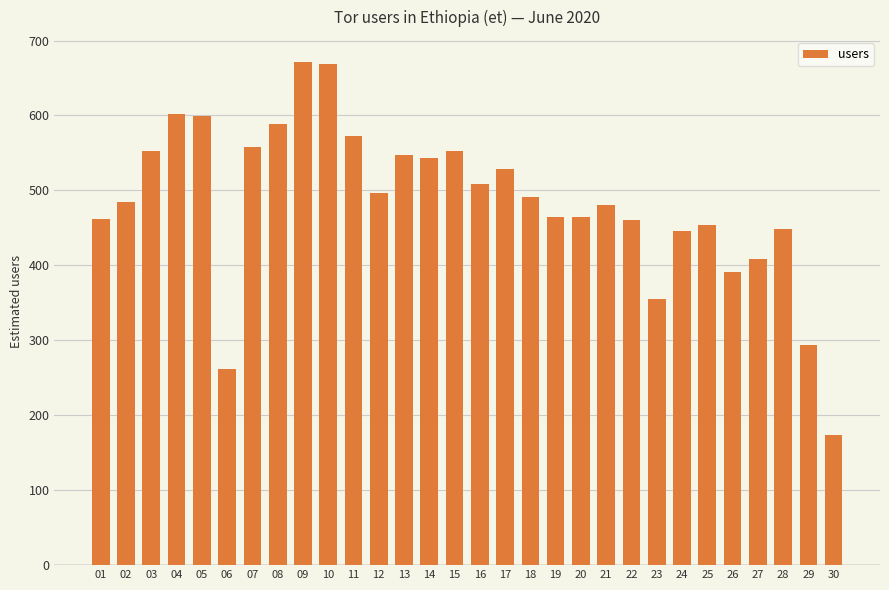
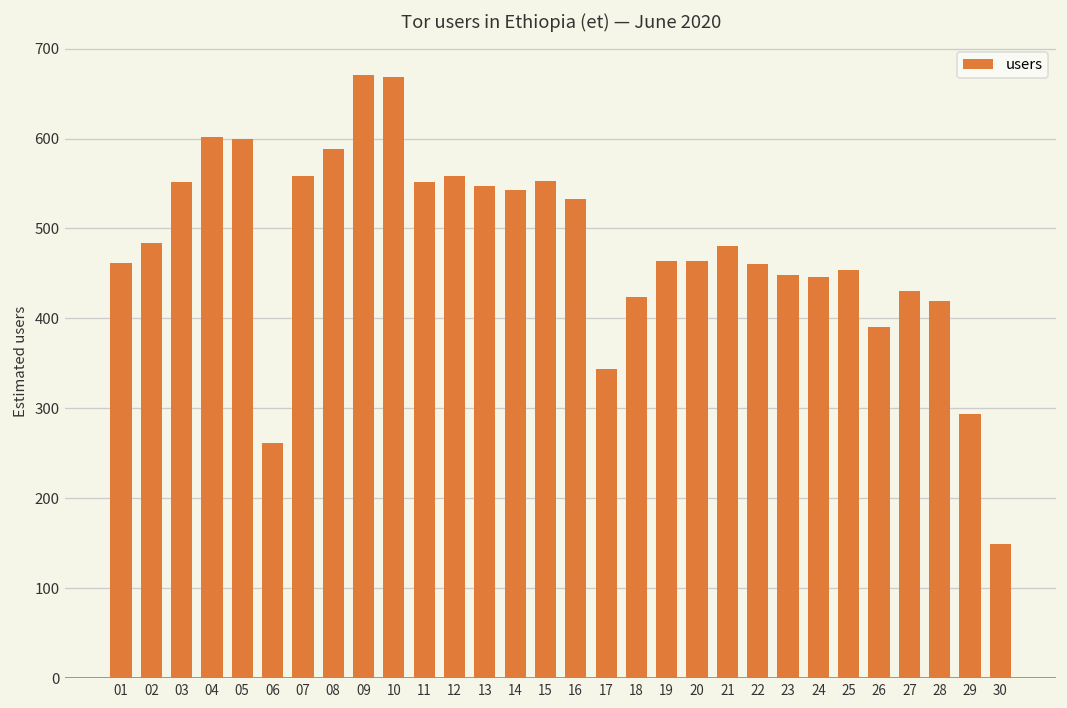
11: 570 -> 550
12: 500 -> 560
16: 510 -> 530
17: 530 -> 340
18: 490 -> 420
23: 360 -> 450
27: 410 -> 430
28: 450 -> 420
30: 170 -> 150
